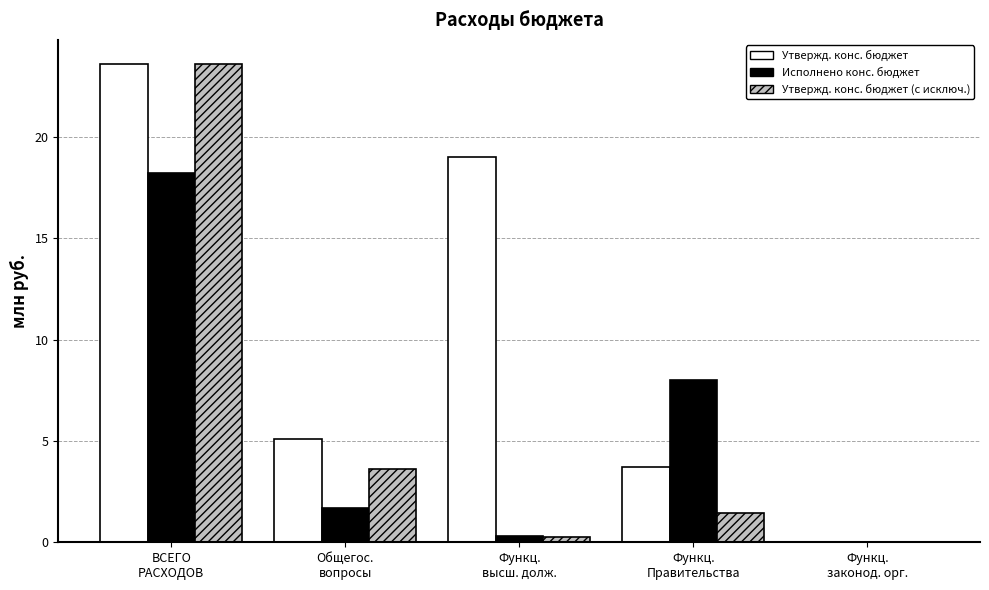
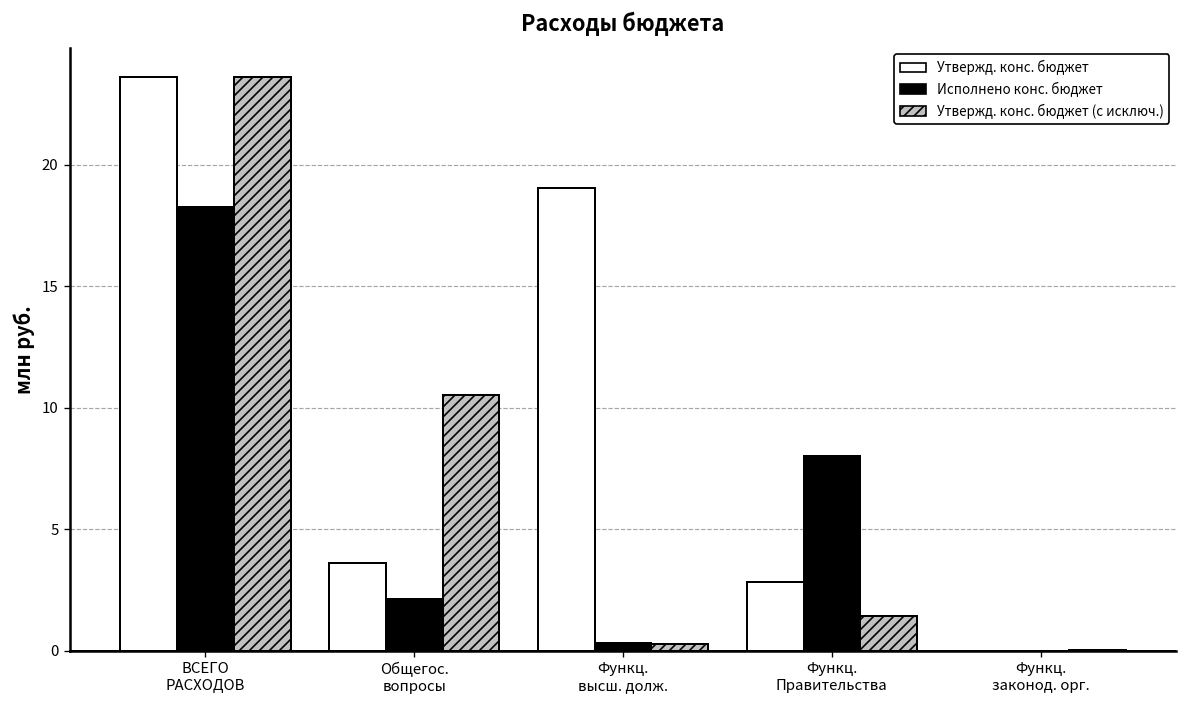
Утвержд. конс. бюджет, Общегос. вопросы: 5.1 -> 3.6
Исполнено конс. бюджет, Общегос. вопросы: 1.7 -> 2.1
Утвержд. конс. бюджет (с исключ.), Общегос. вопросы: 3.6 -> 10.5
Утвержд. конс. бюджет, Функц. Правительства: 3.7 -> 2.8
